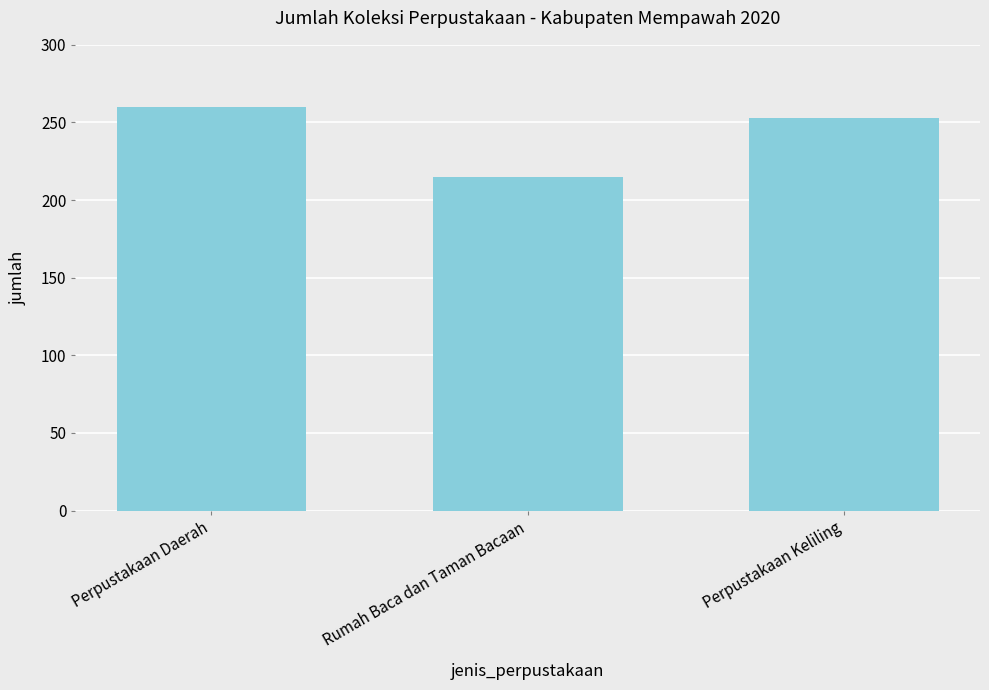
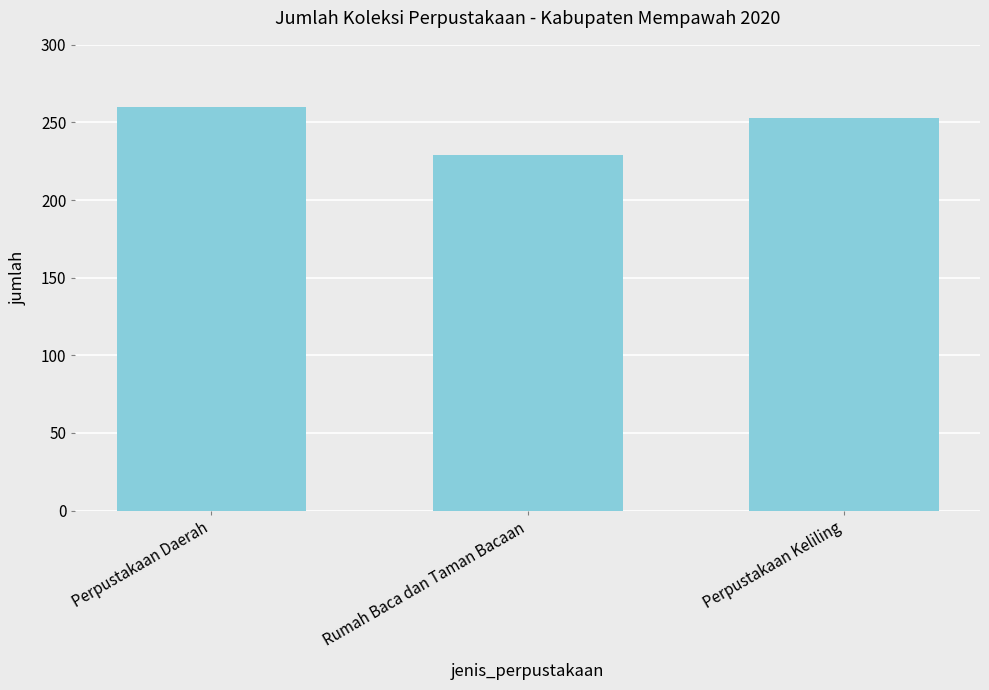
Rumah Baca dan Taman Bacaan: 215 -> 229
